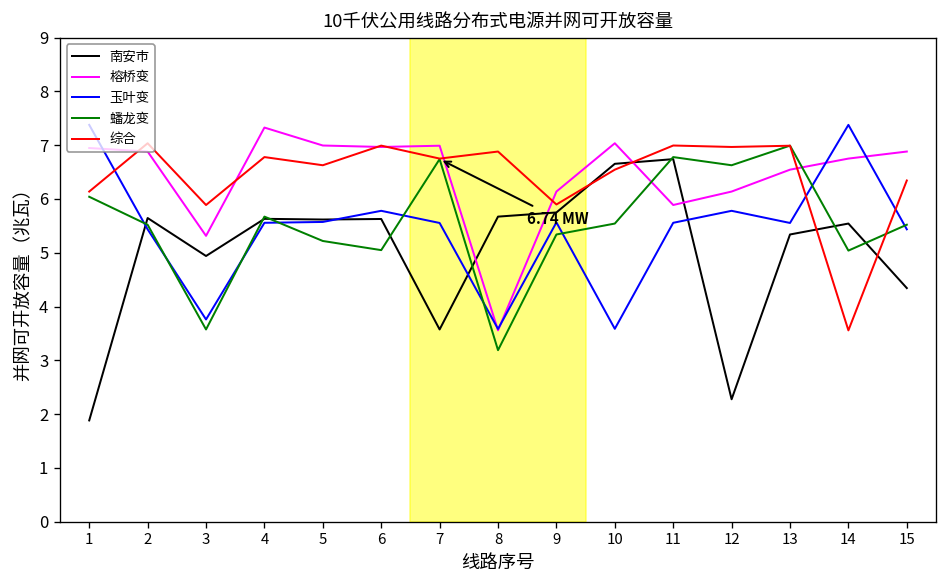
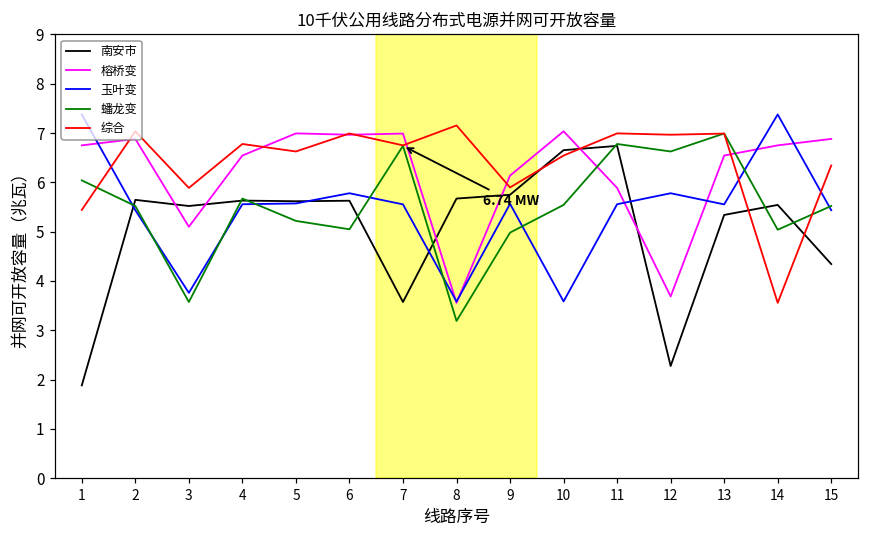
榕桥变, 1: 6.9 -> 6.8
综合, 1: 6.1 -> 5.4
南安市, 3: 4.9 -> 5.5
榕桥变, 3: 5.3 -> 5.1
榕桥变, 4: 7.3 -> 6.5
综合, 8: 6.9 -> 7.2
蟠龙变, 9: 5.3 -> 5.0
榕桥变, 12: 6.1 -> 3.7
